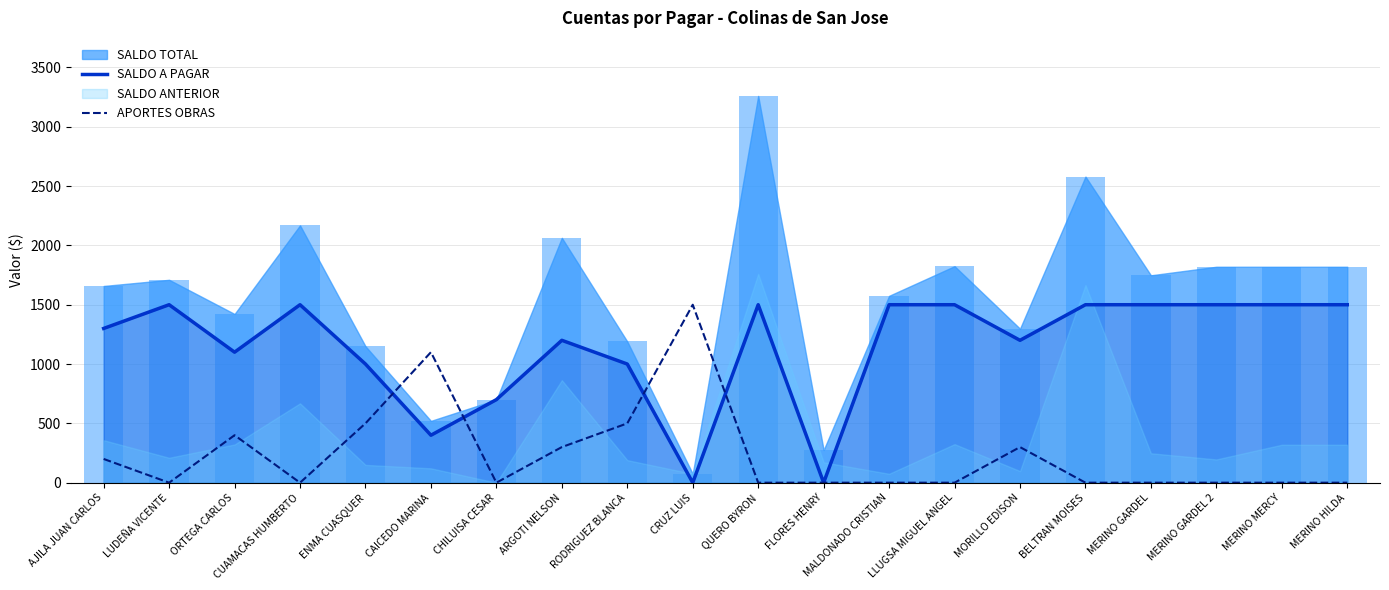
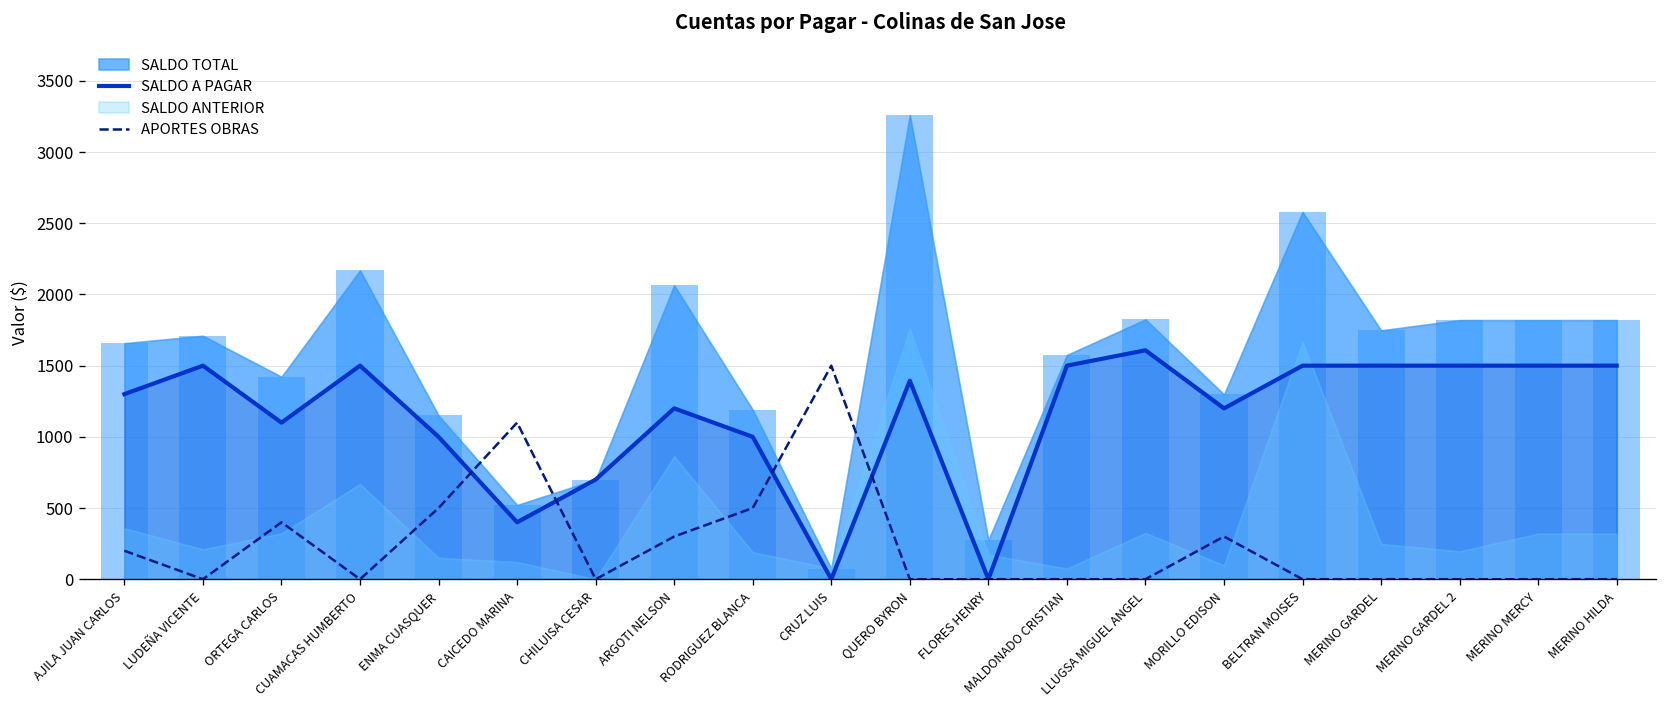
SALDO A PAGAR, QUERO BYRON: 1500 -> 1390
SALDO A PAGAR, LLUGSA MIGUEL ANGEL: 1500 -> 1610
